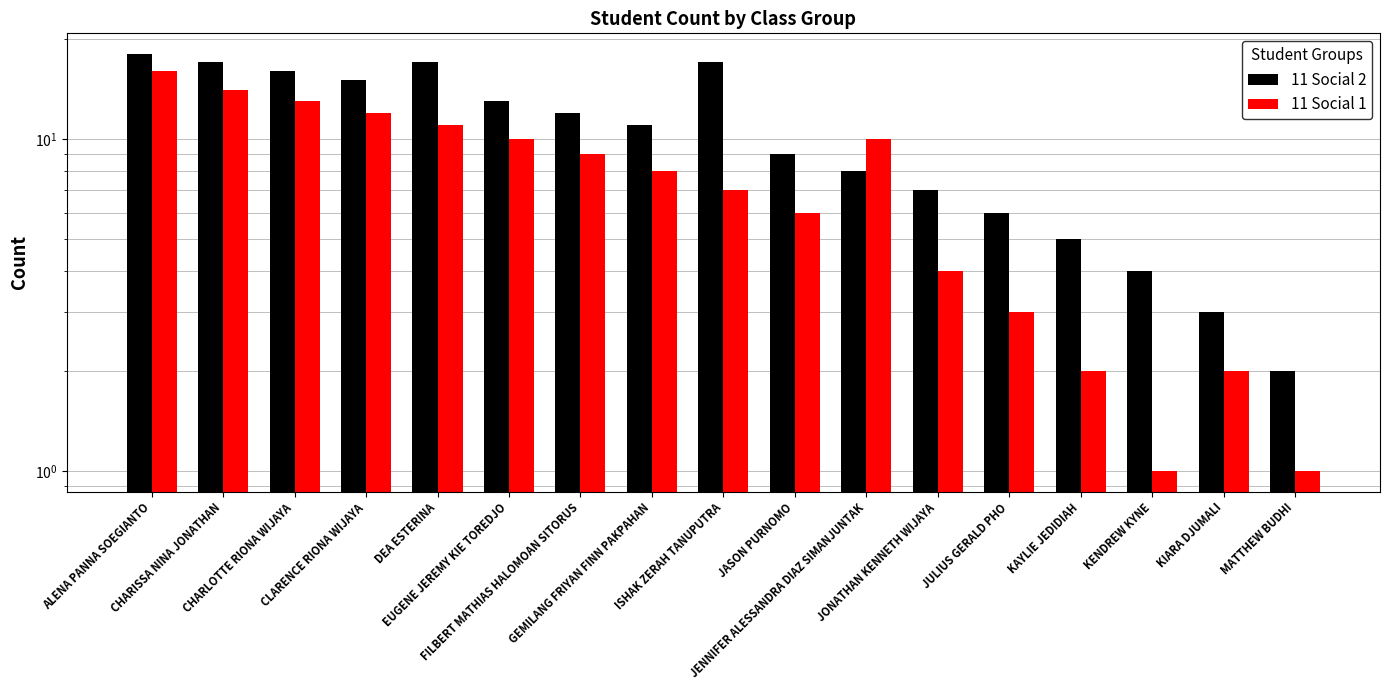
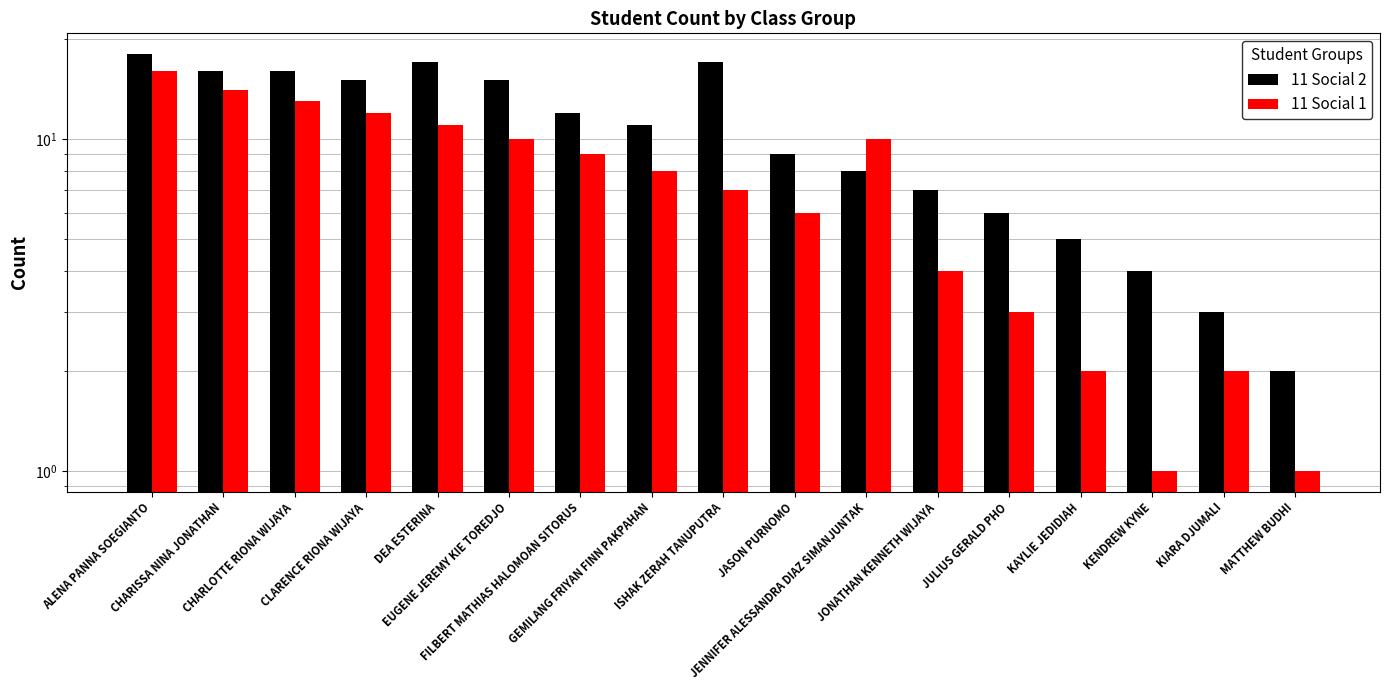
11 Social 2, CHARISSA NINA JONATHAN: 17 -> 16
11 Social 2, EUGENE JEREMY KIE TOREDJO: 13 -> 15
